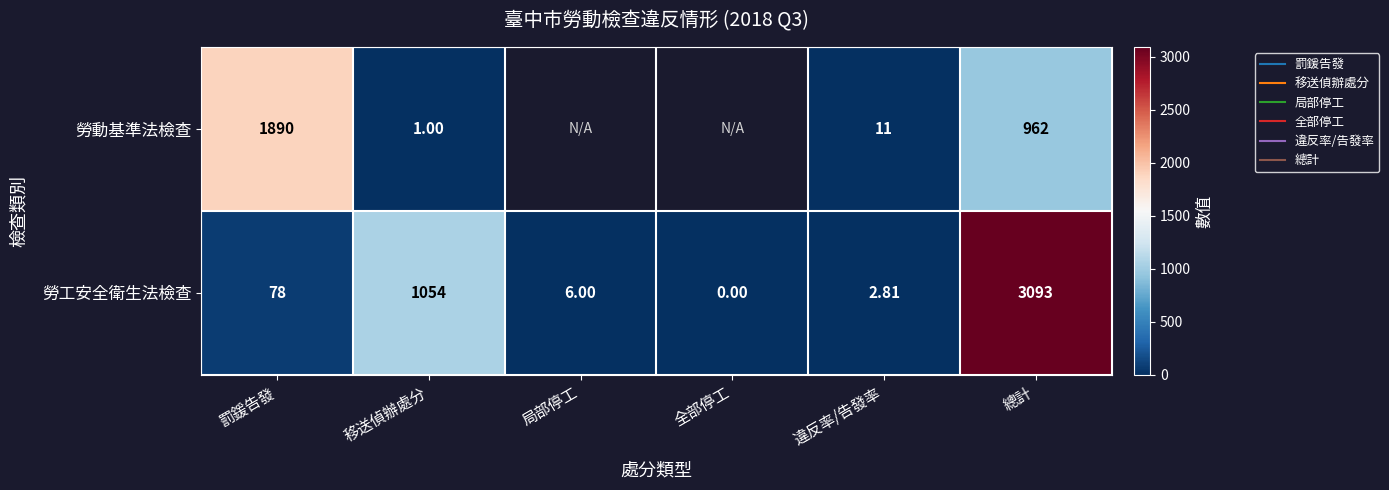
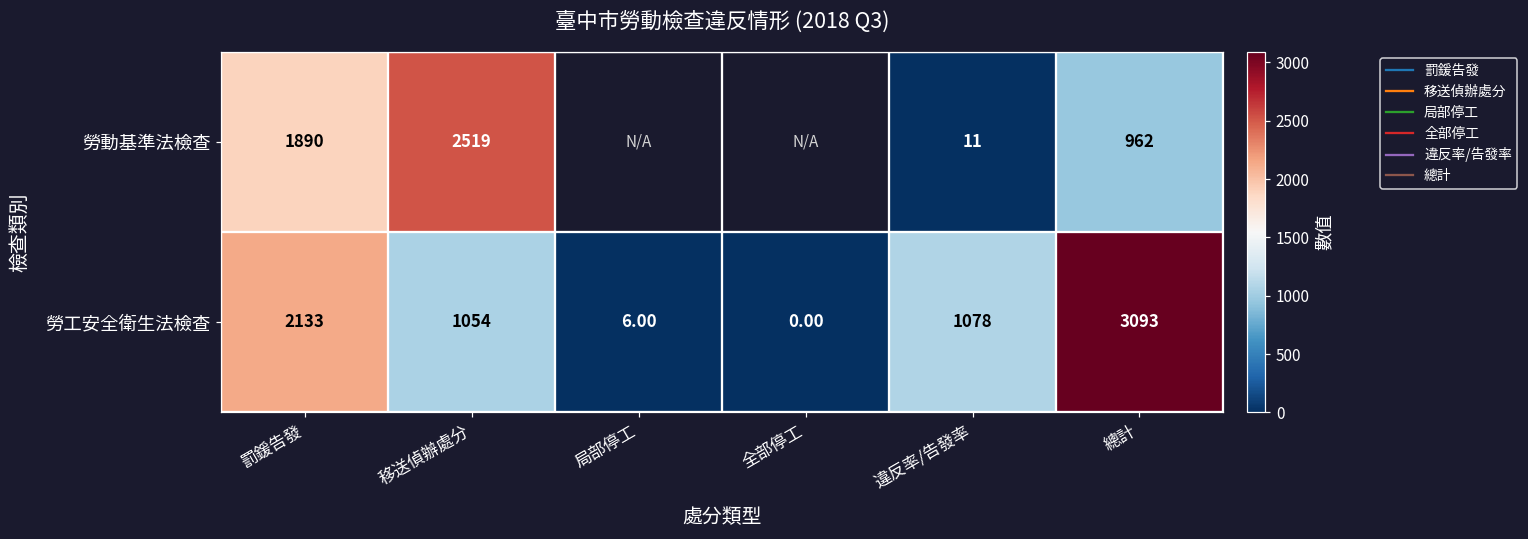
勞動基準法檢查, 移送偵辦處分: 1.00 -> 2519
勞工安全衛生法檢查, 罰鍰告發: 78 -> 2133
勞工安全衛生法檢查, 違反率/告發率: 2.81 -> 1078
